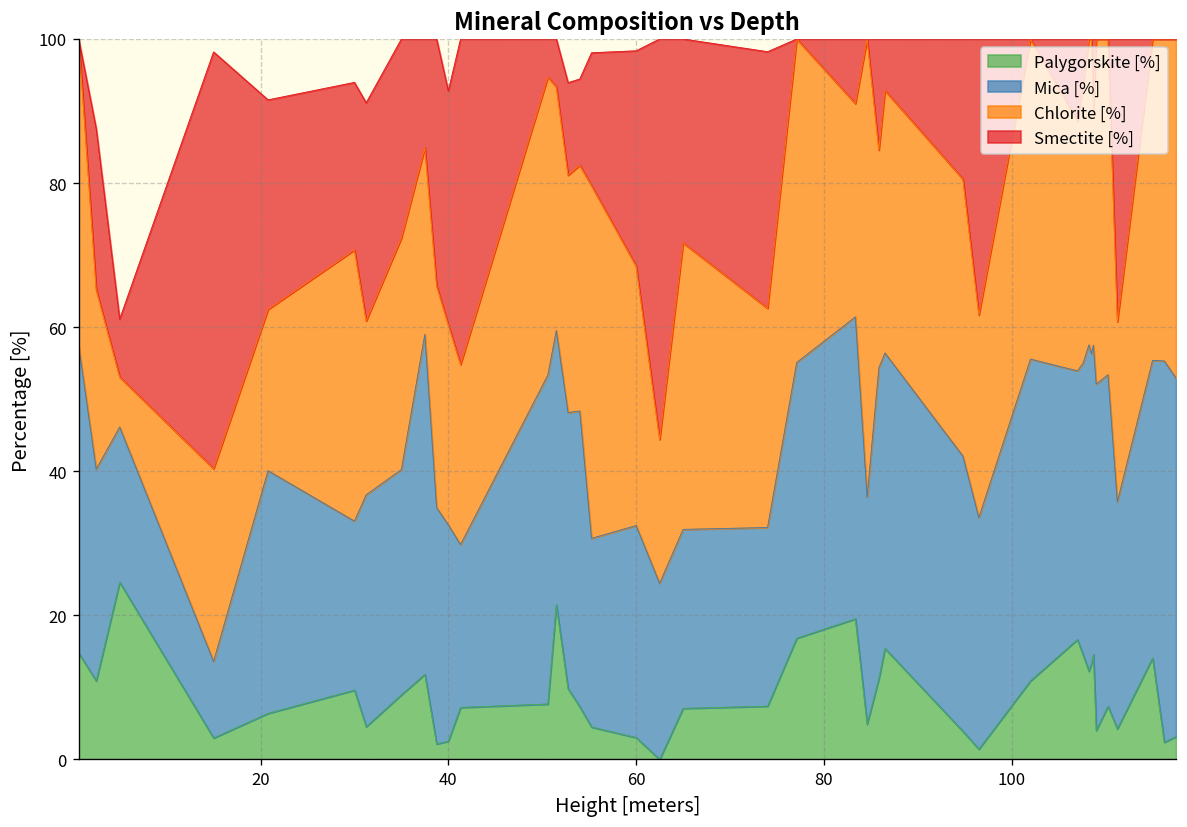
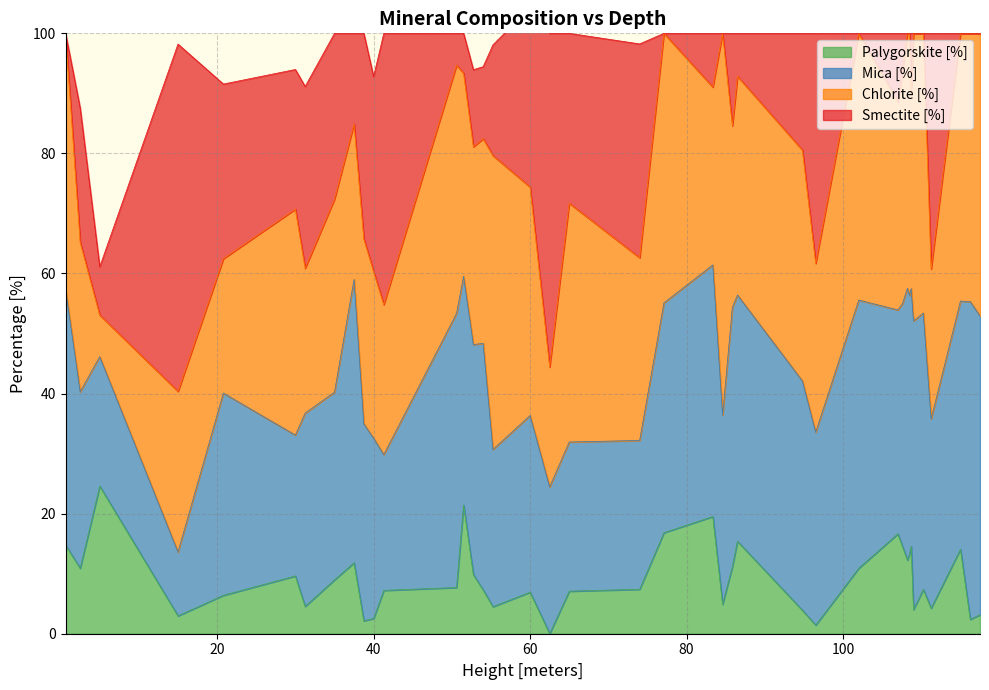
Palygorskite [%], 60: 3 -> 7
Chlorite [%], 60: 36 -> 38
